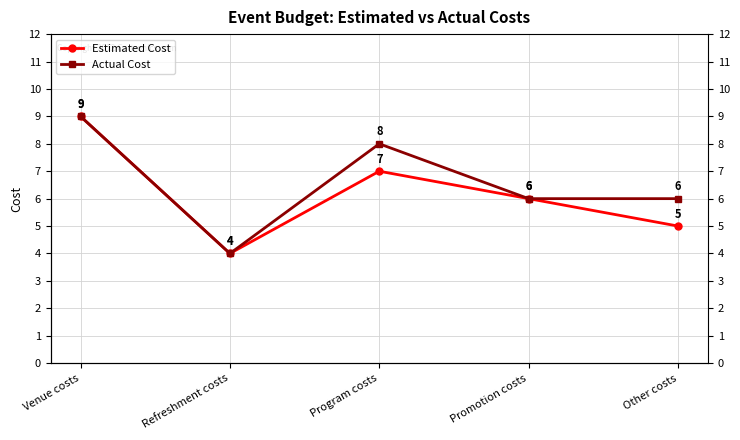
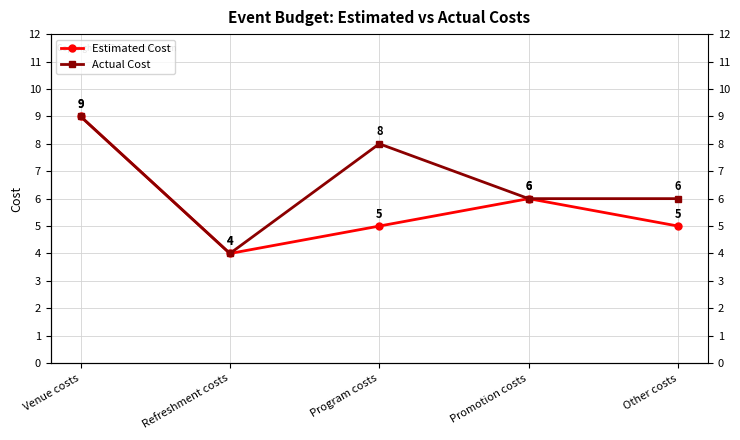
Estimated Cost, Program costs: 7 -> 5
